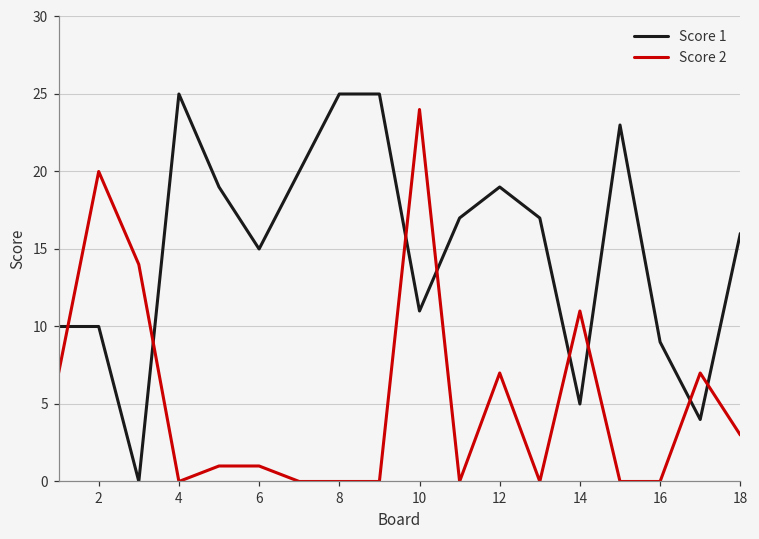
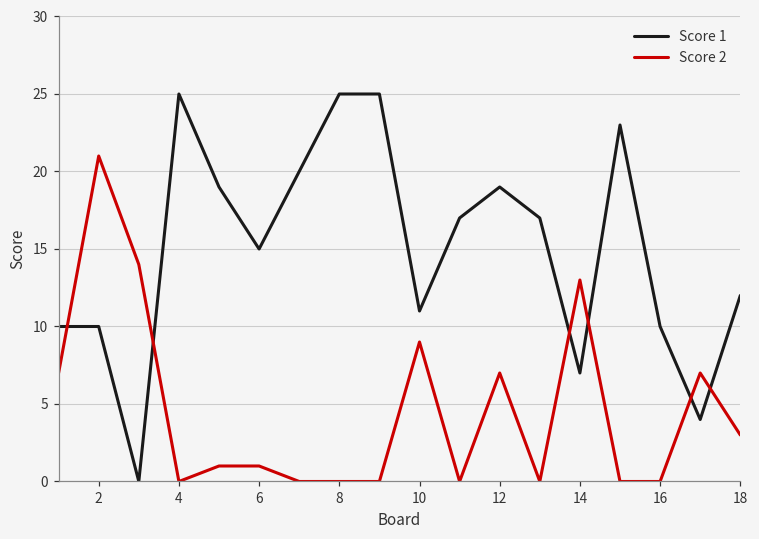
Score 2, 2: 20 -> 21
Score 2, 10: 24 -> 9
Score 1, 14: 5 -> 7
Score 2, 14: 11 -> 13
Score 1, 16: 9 -> 10
Score 1, 18: 16 -> 12
